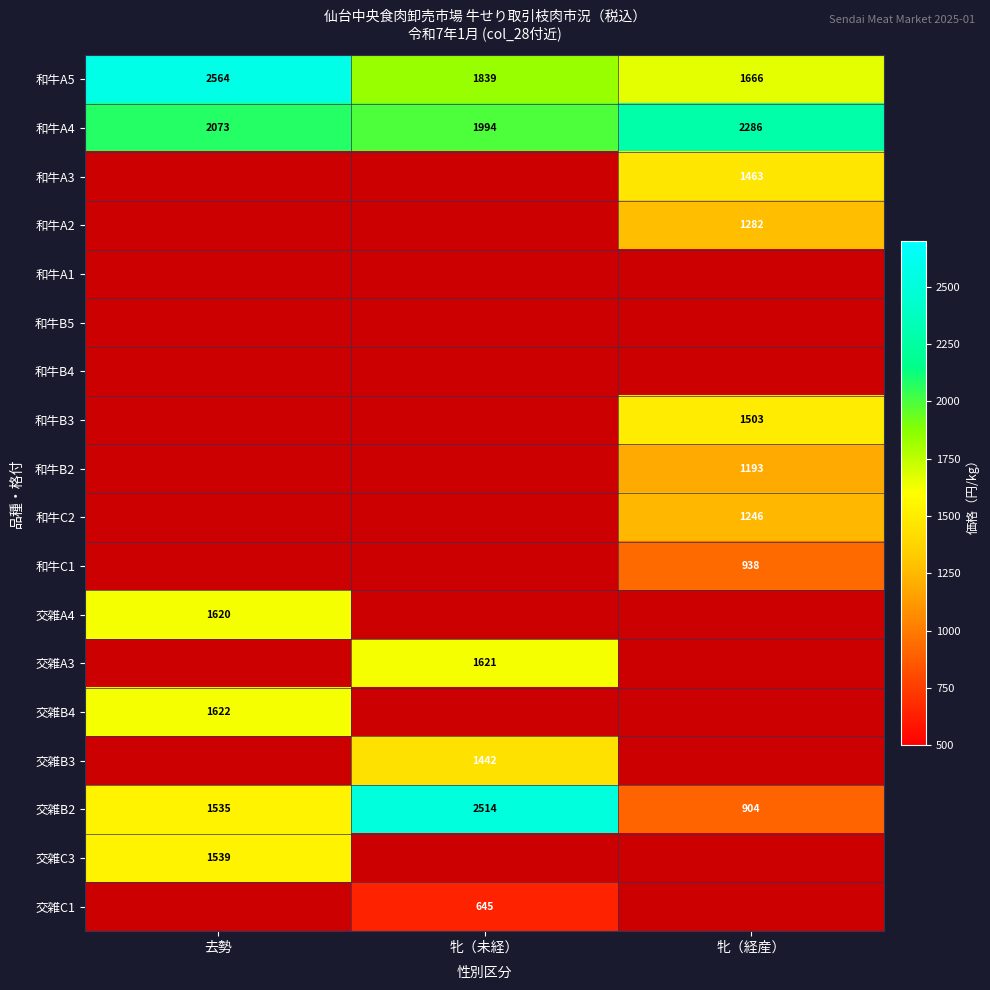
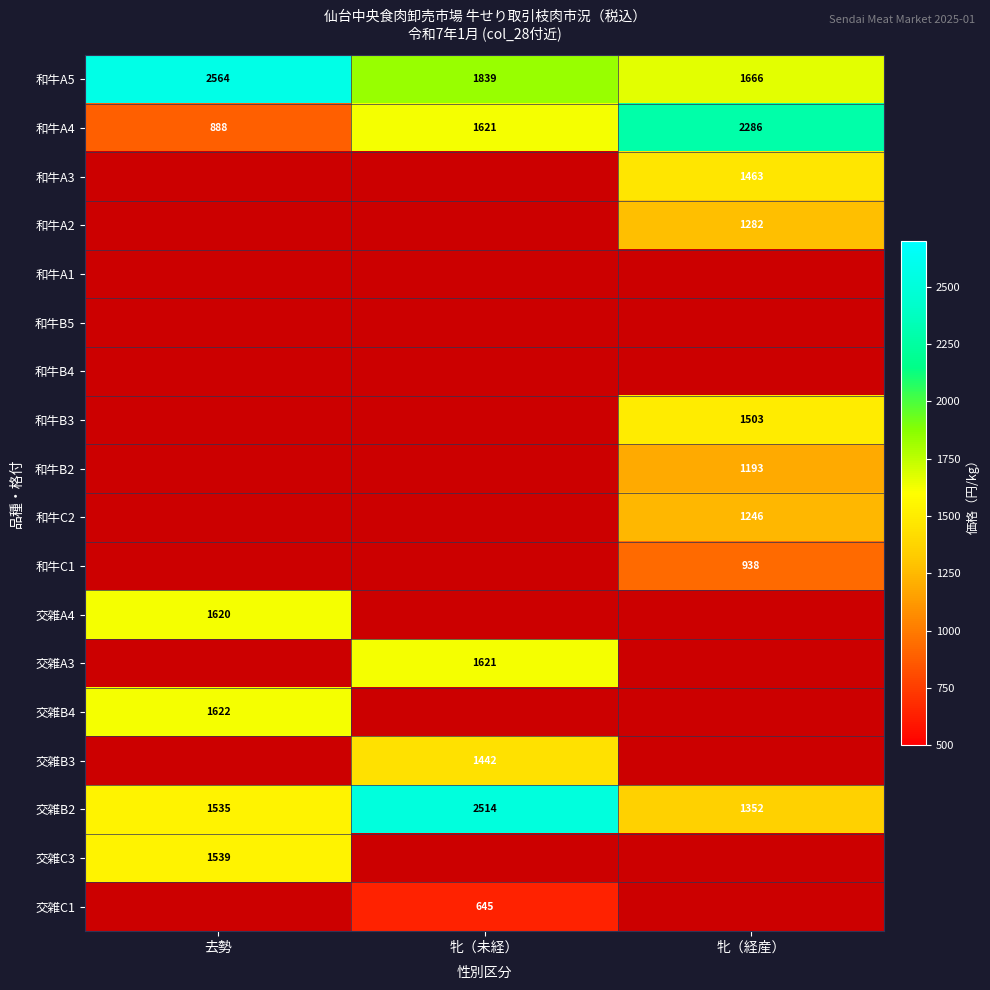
和牛A4, 去勢: 2073 -> 888
和牛A4, 牝（未経）: 1994 -> 1621
交雑B2, 牝（経産）: 904 -> 1352
